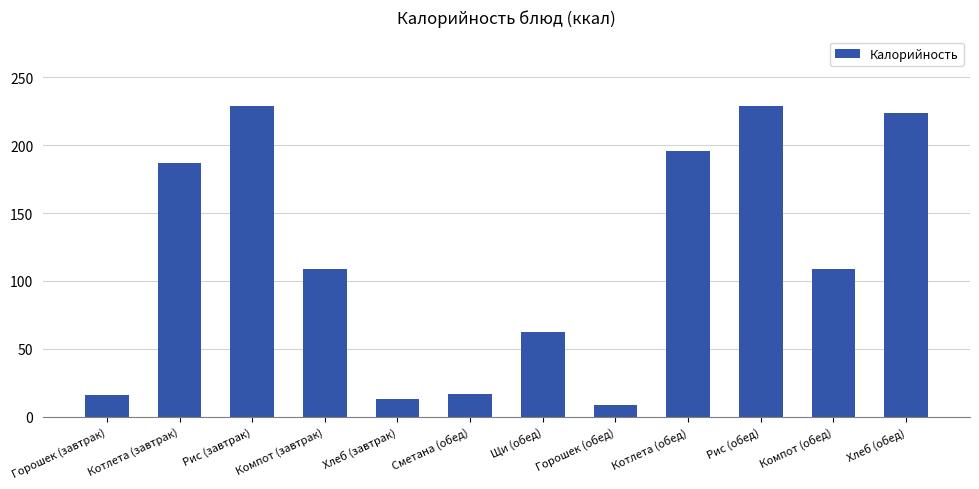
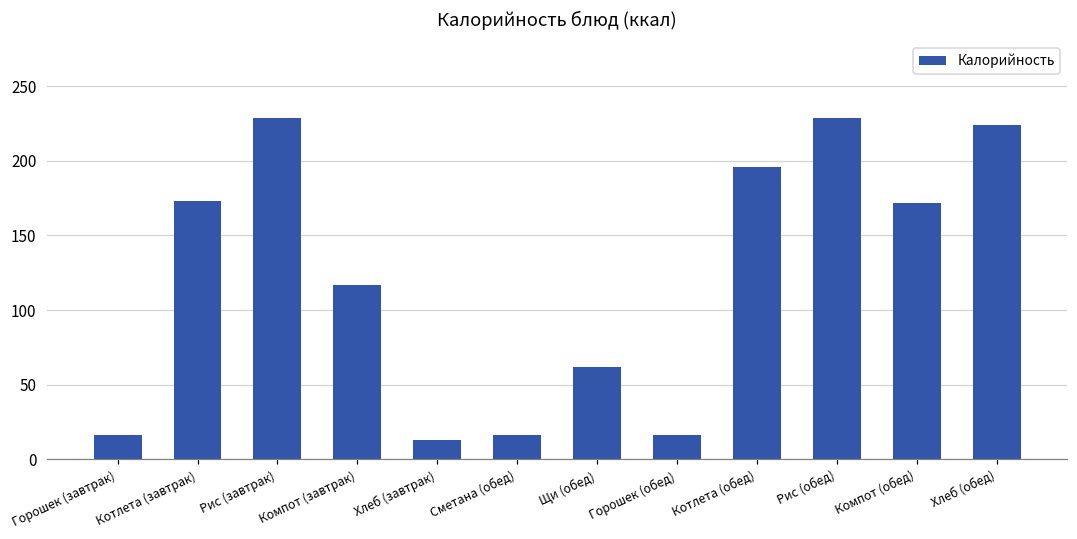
Котлета (завтрак): 187 -> 173
Компот (завтрак): 109 -> 117
Горошек (обед): 9 -> 17
Компот (обед): 109 -> 172
